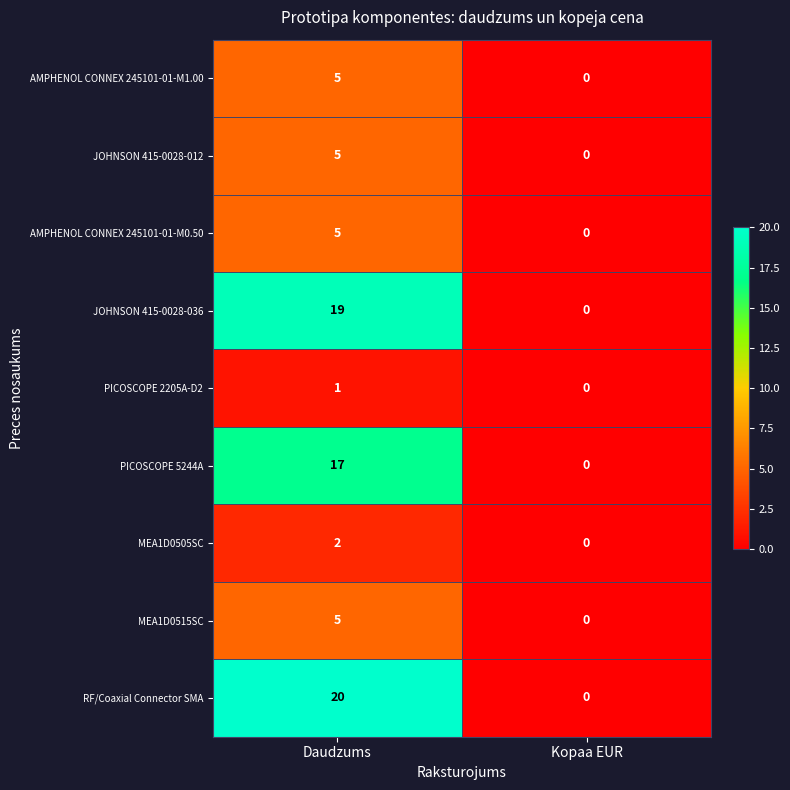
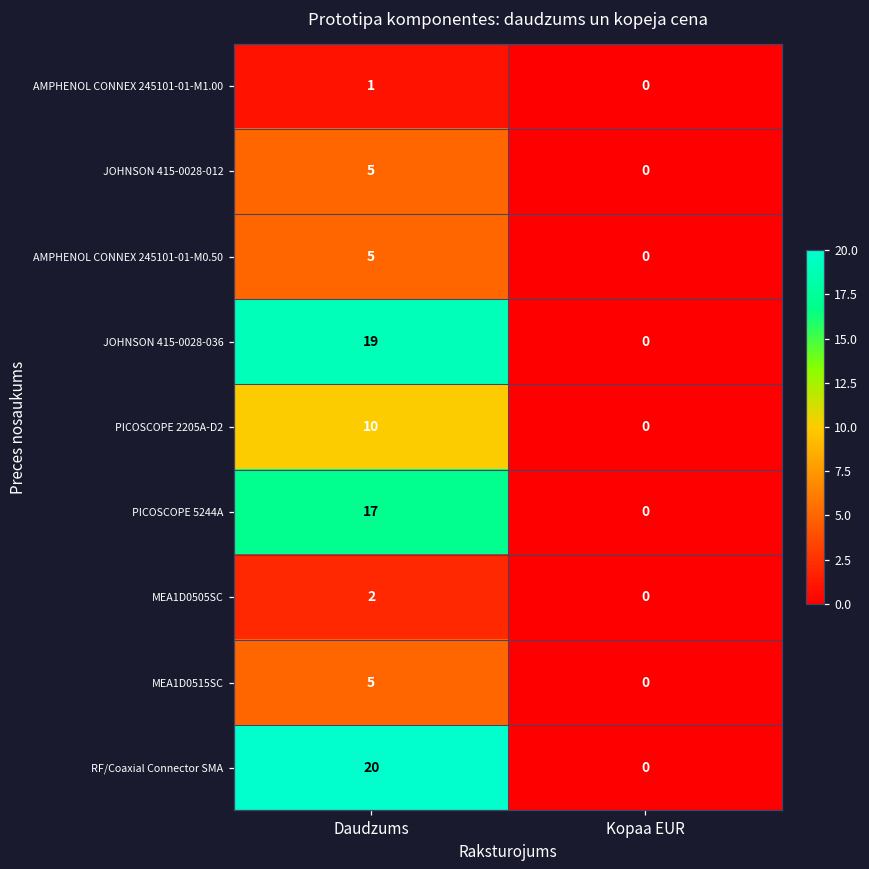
AMPHENOL CONNEX 245101-01-M1.00, Daudzums: 5 -> 1
PICOSCOPE 2205A-D2, Daudzums: 1 -> 10
